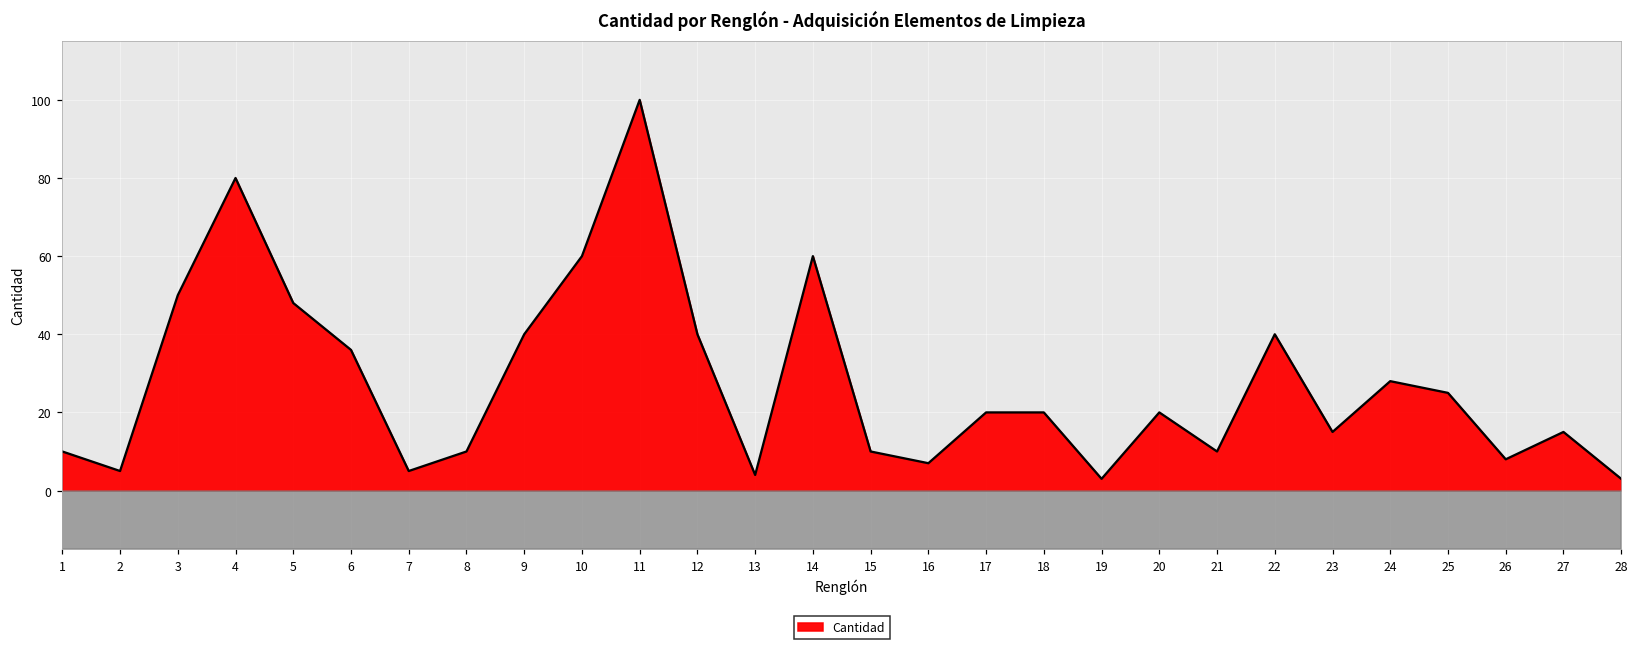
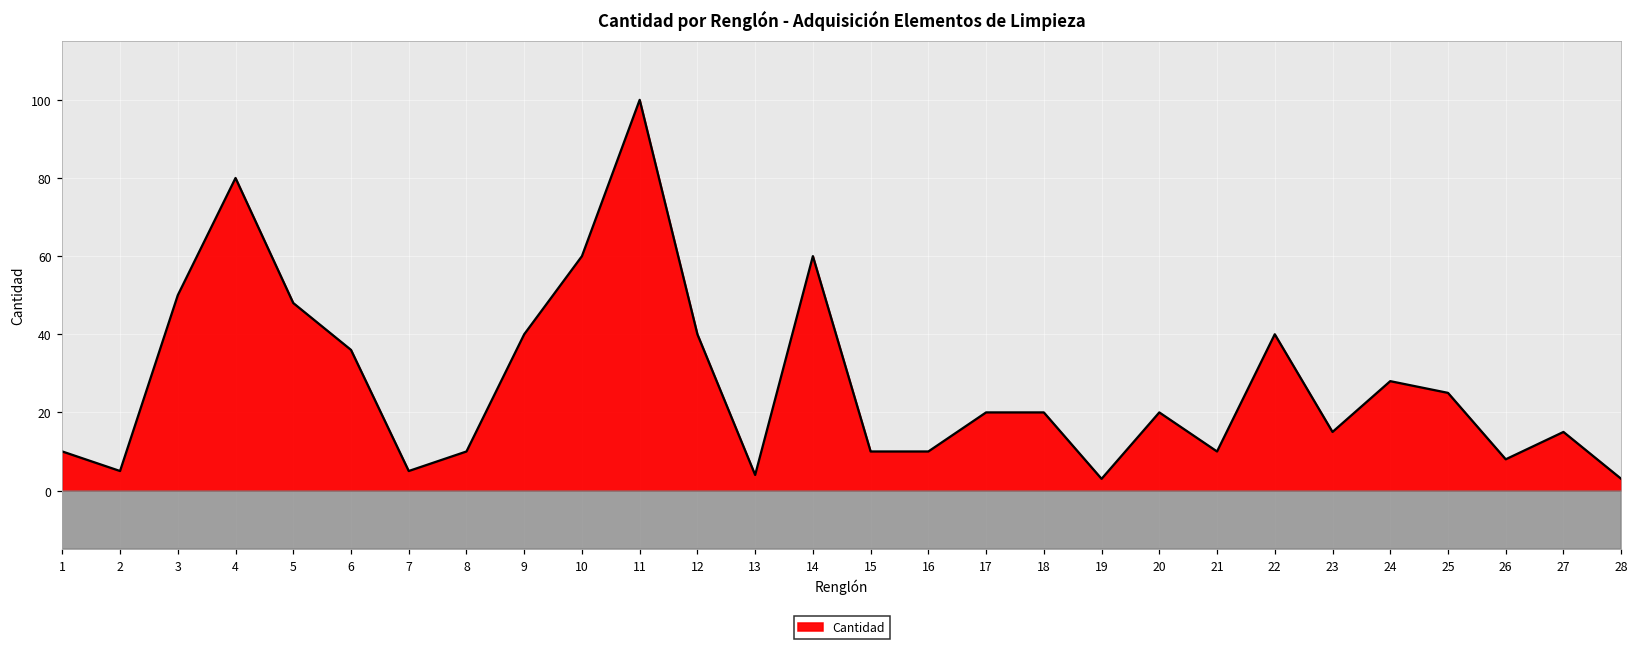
Cantidad, 16: 7 -> 10
